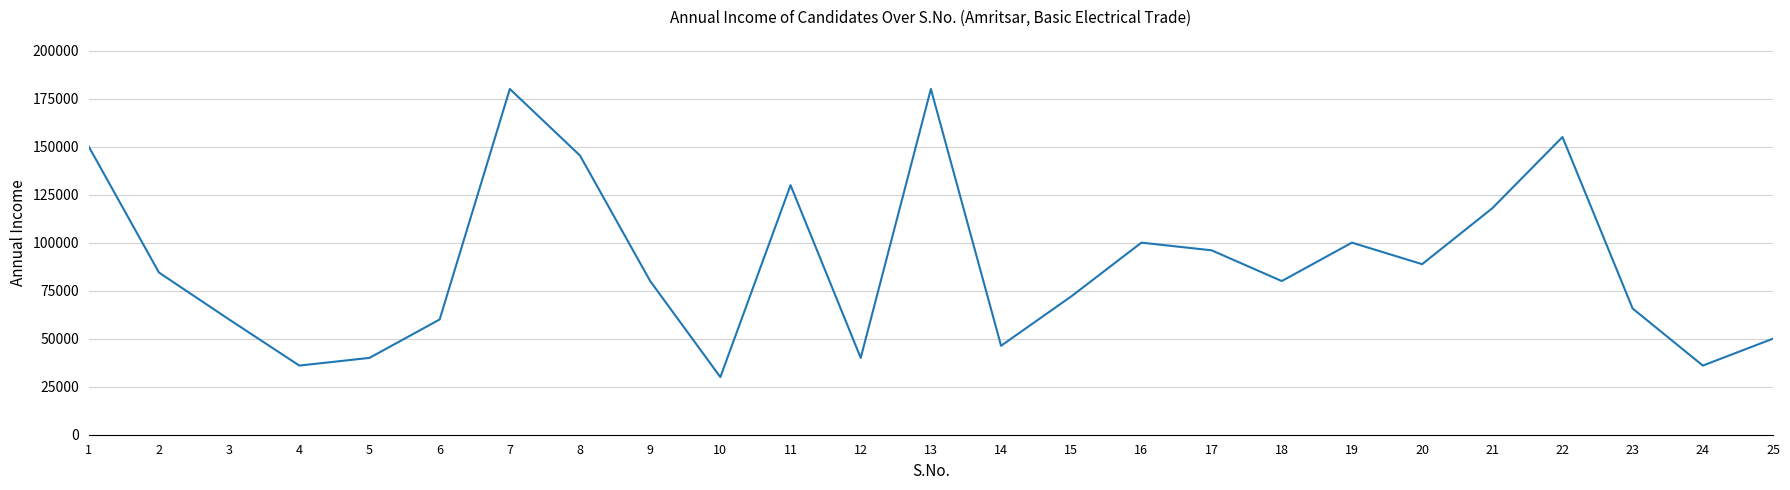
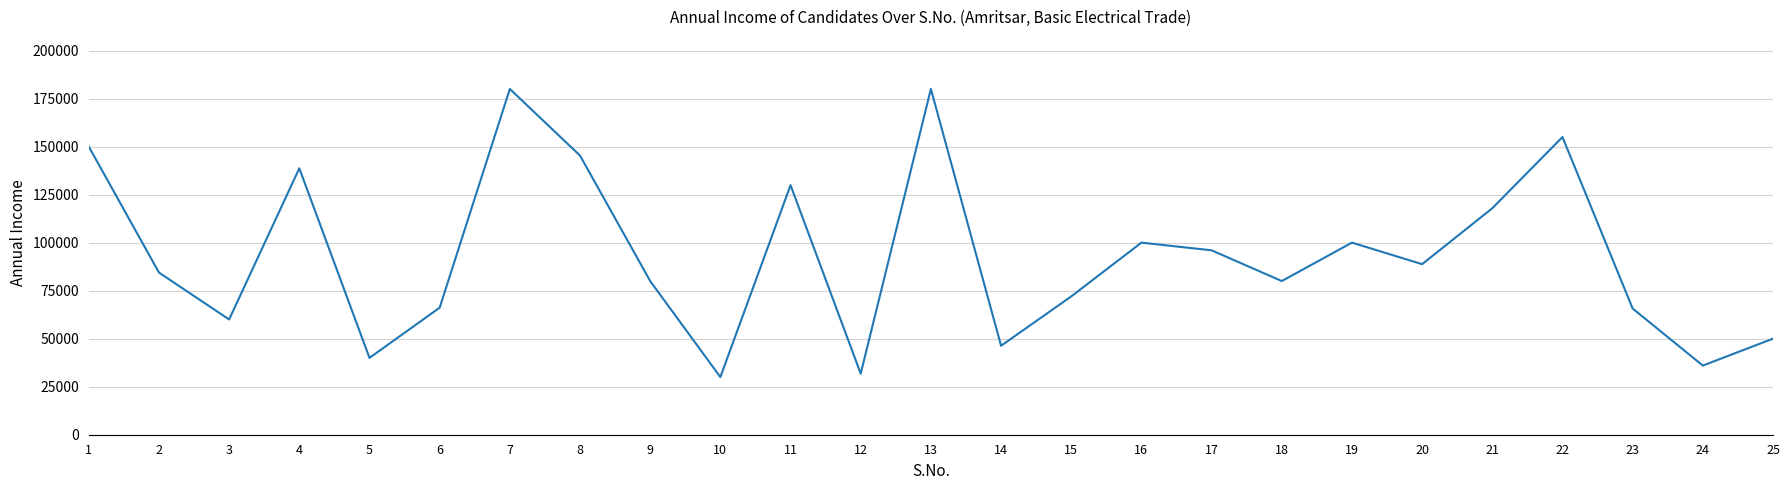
4: 36000 -> 139000
6: 60000 -> 66000
12: 40000 -> 32000
